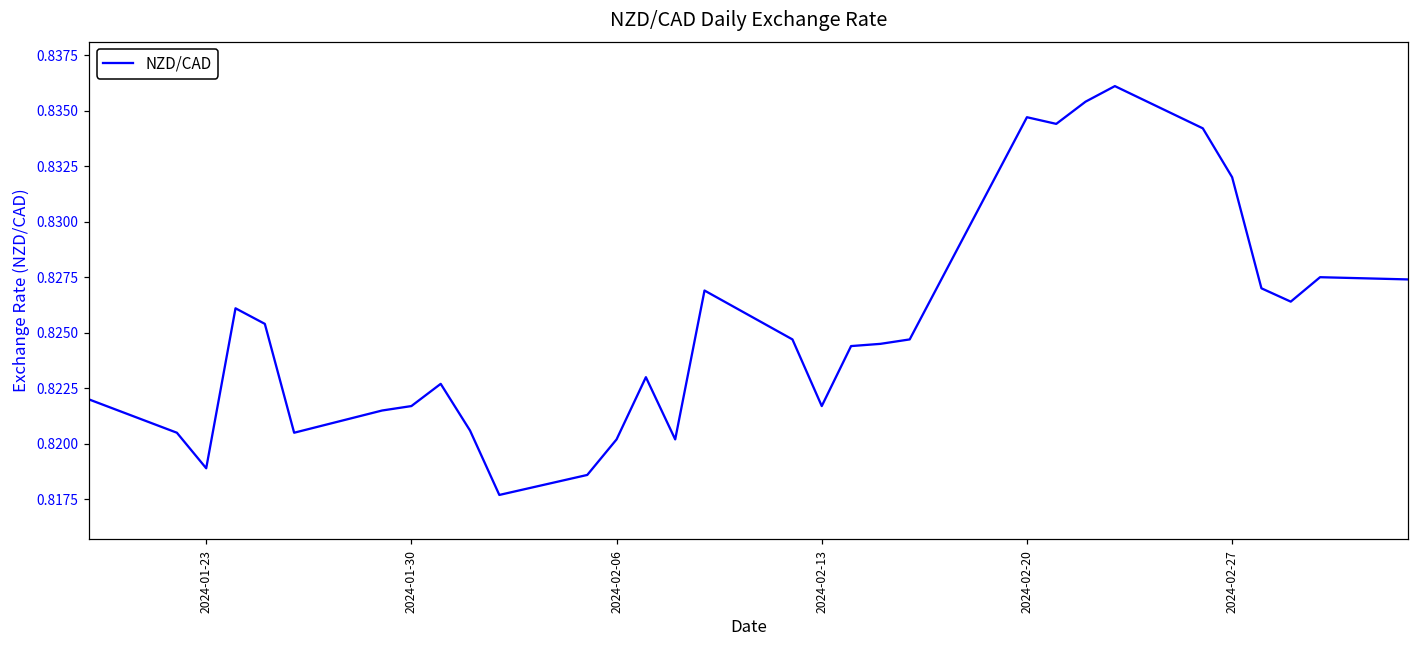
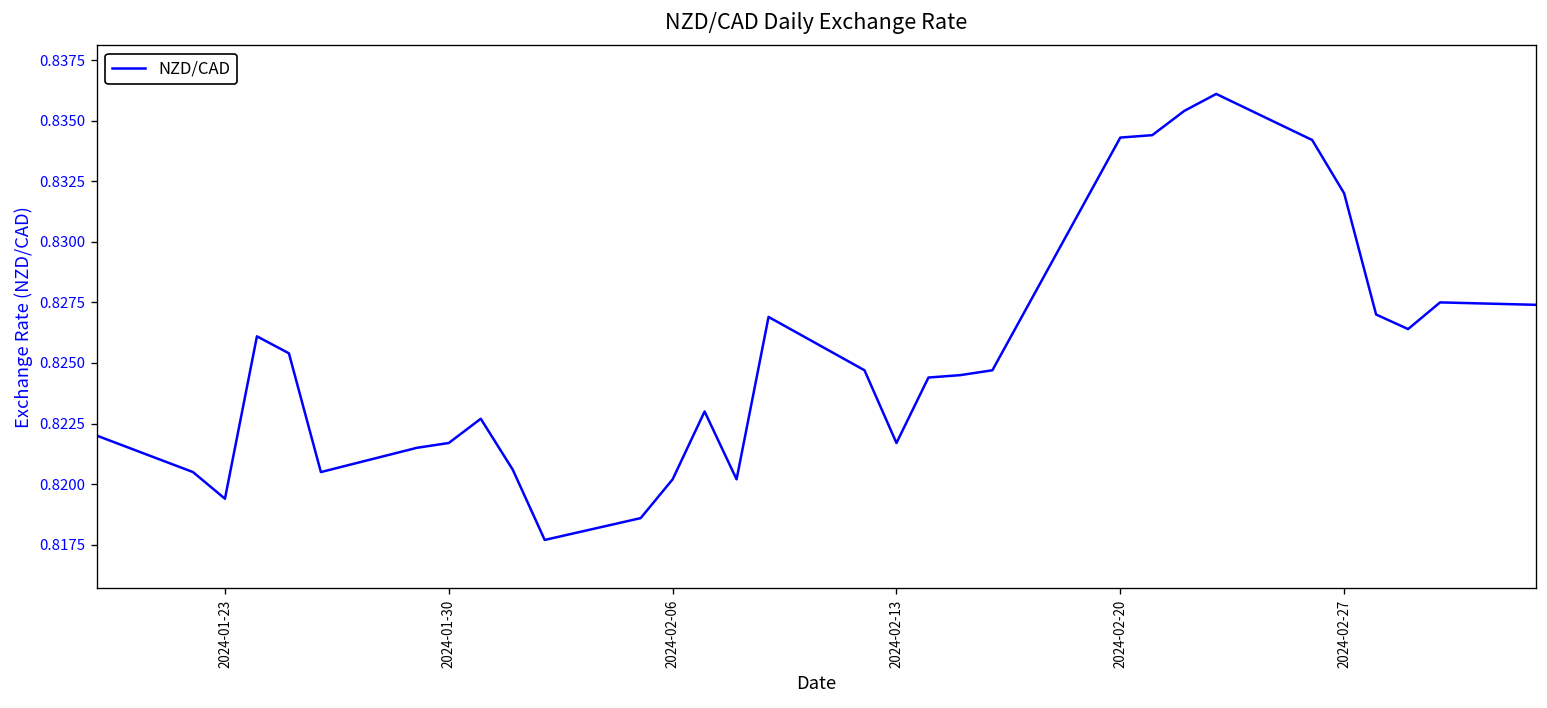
2024-01-23: 0.8189 -> 0.8194
2024-02-20: 0.8347 -> 0.8343
